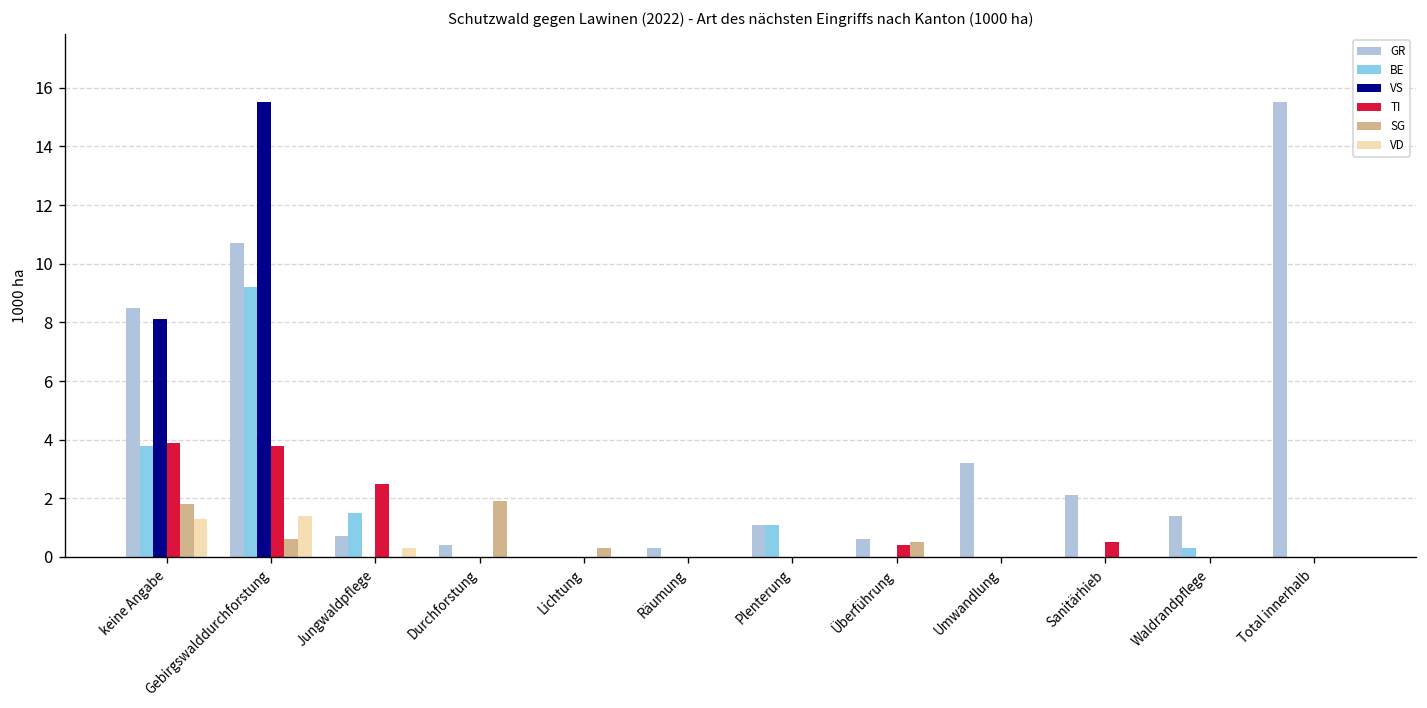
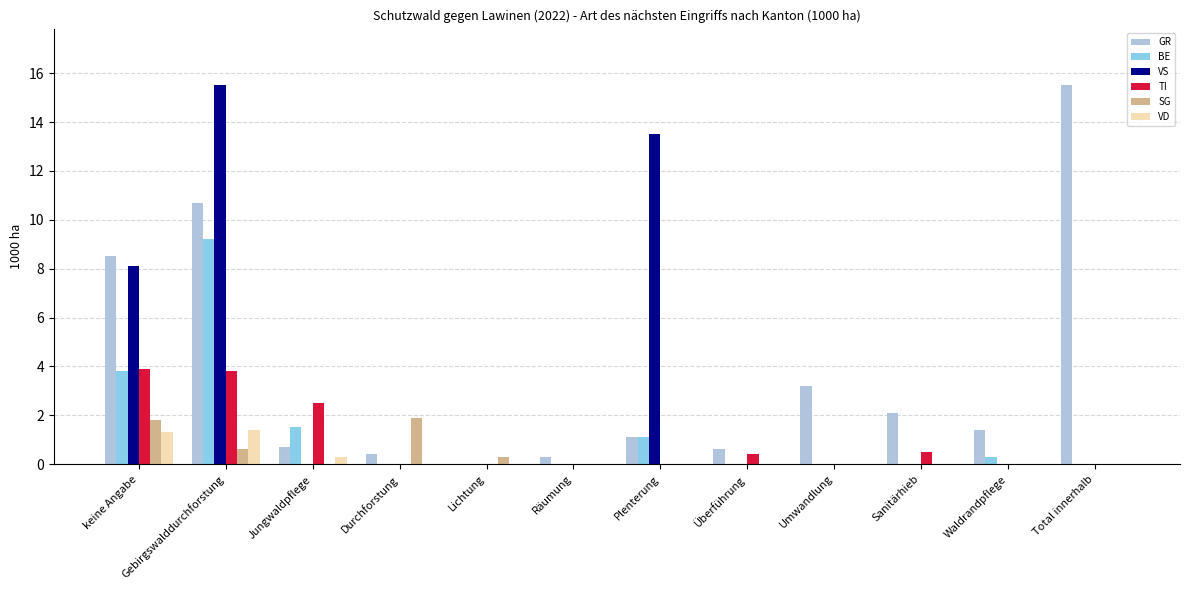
VS, Plenterung: 0.0 -> 13.5
SG, Überführung: 0.5 -> 0.0
